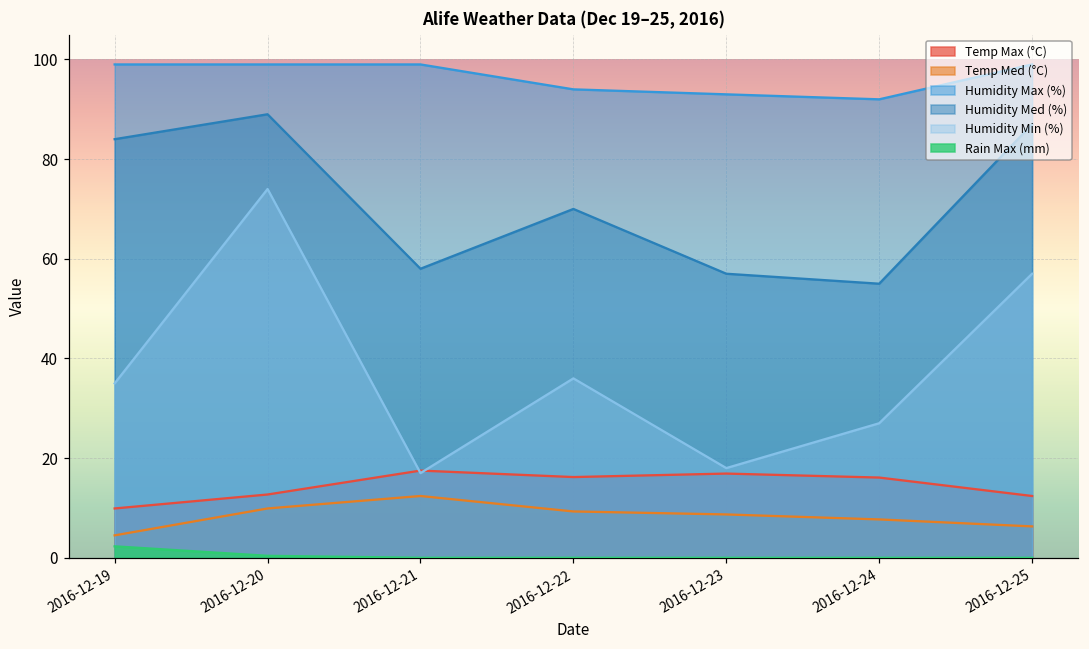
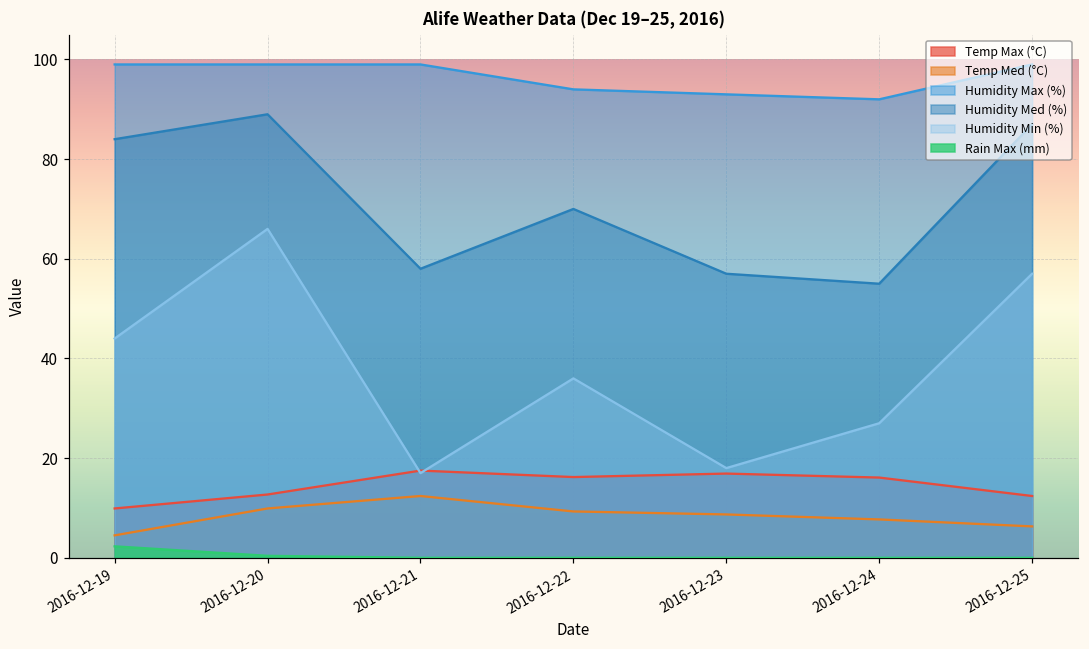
Humidity Min (%), 2016-12-19: 35 -> 44
Humidity Min (%), 2016-12-20: 74 -> 66
